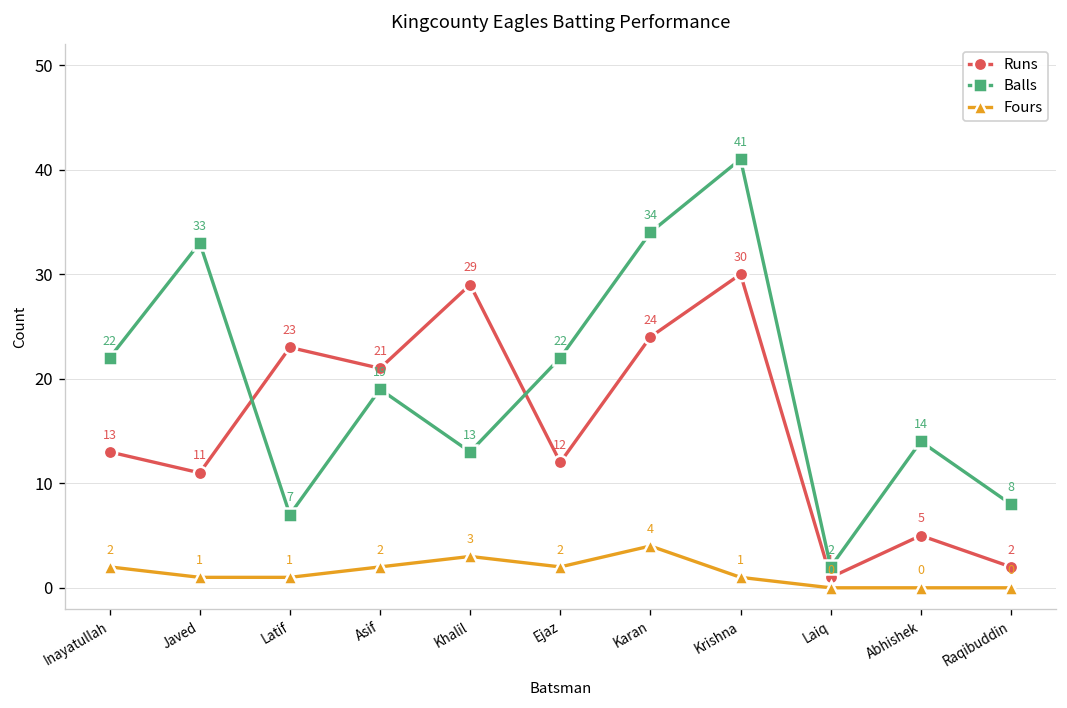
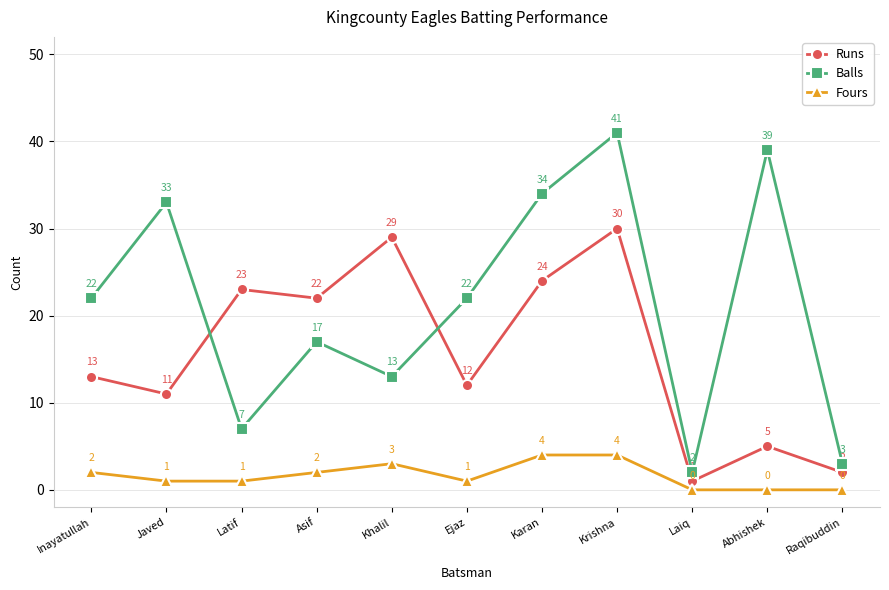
Runs, Asif: 21 -> 22
Balls, Asif: 19 -> 17
Fours, Ejaz: 2 -> 1
Fours, Krishna: 1 -> 4
Balls, Abhishek: 14 -> 39
Balls, Raqibuddin: 8 -> 3
